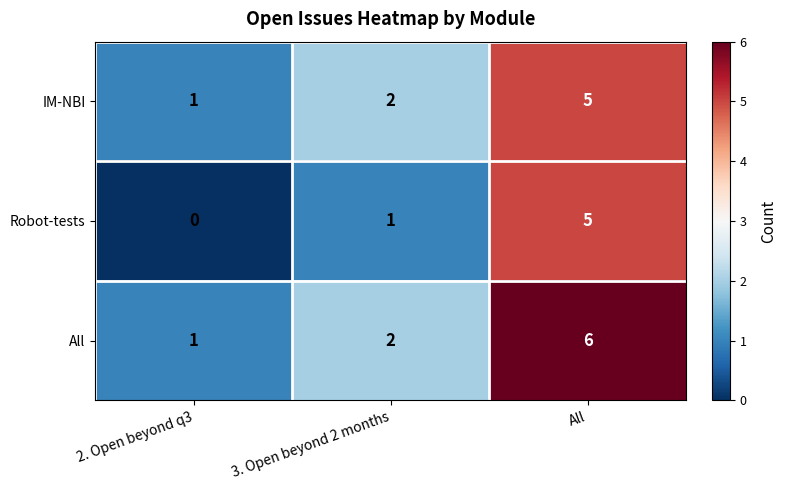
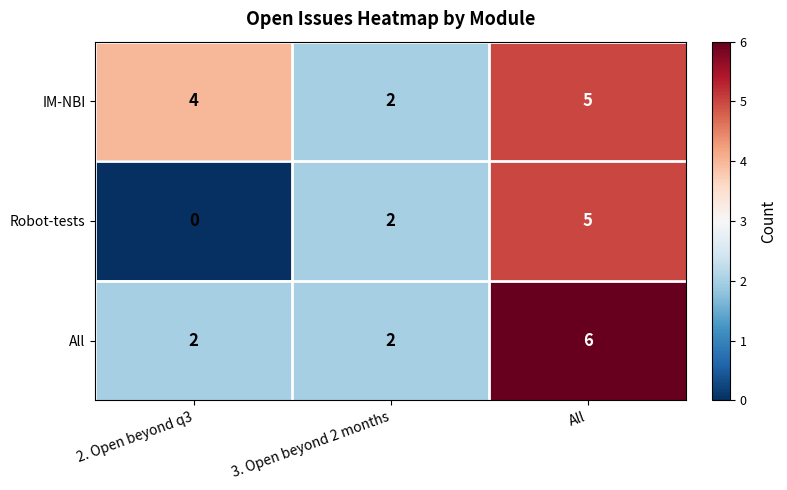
IM-NBI, 2. Open beyond q3: 1 -> 4
Robot-tests, 3. Open beyond 2 months: 1 -> 2
All, 2. Open beyond q3: 1 -> 2
